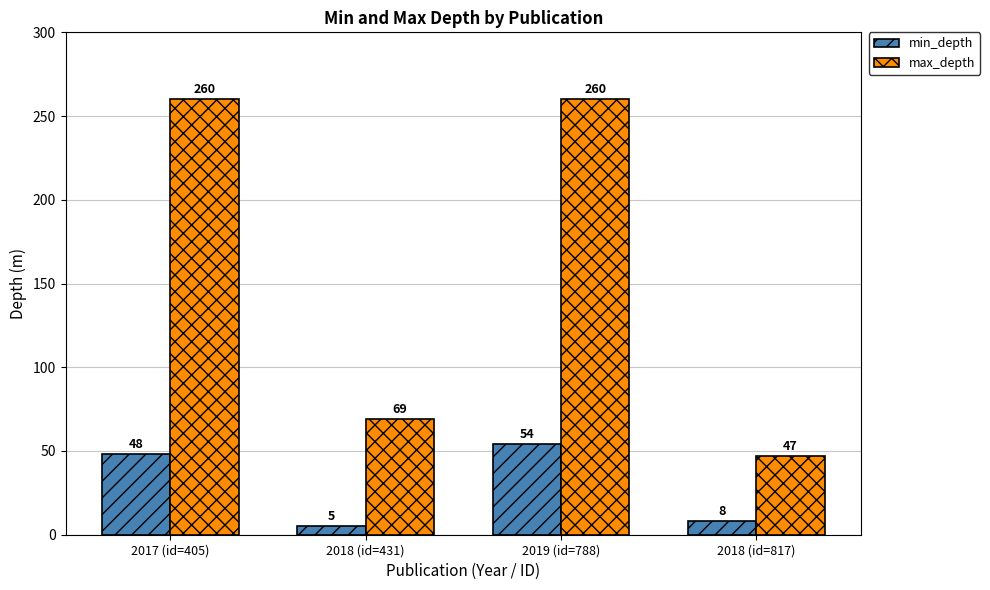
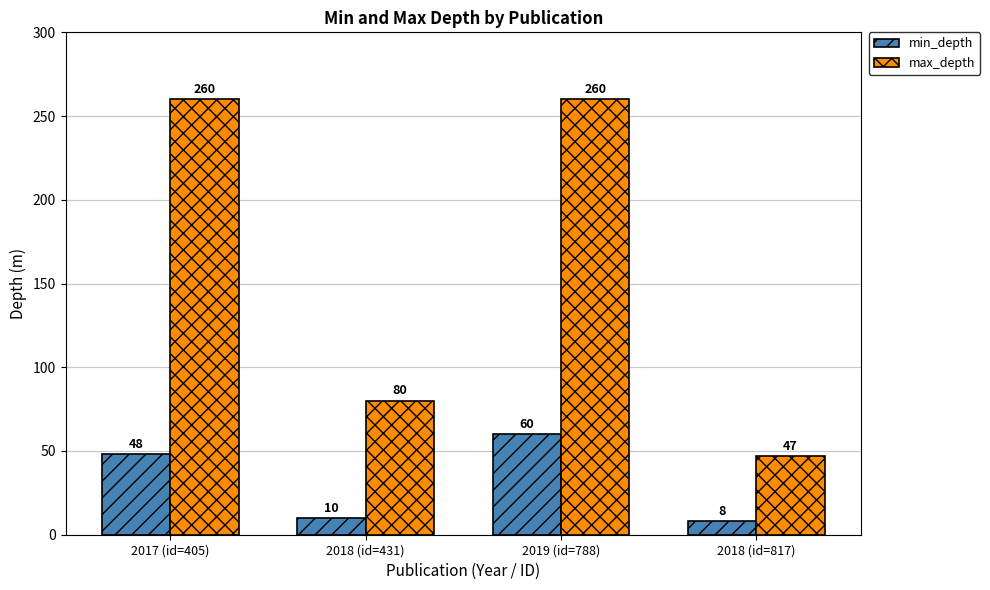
min_depth, 2018 (id=431): 5 -> 10
max_depth, 2018 (id=431): 69 -> 80
min_depth, 2019 (id=788): 54 -> 60
